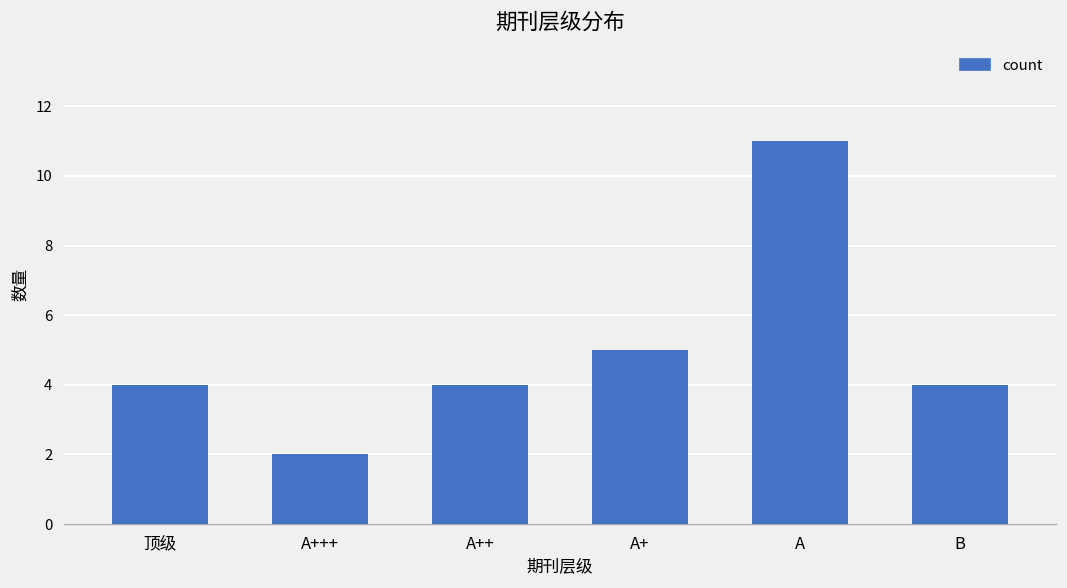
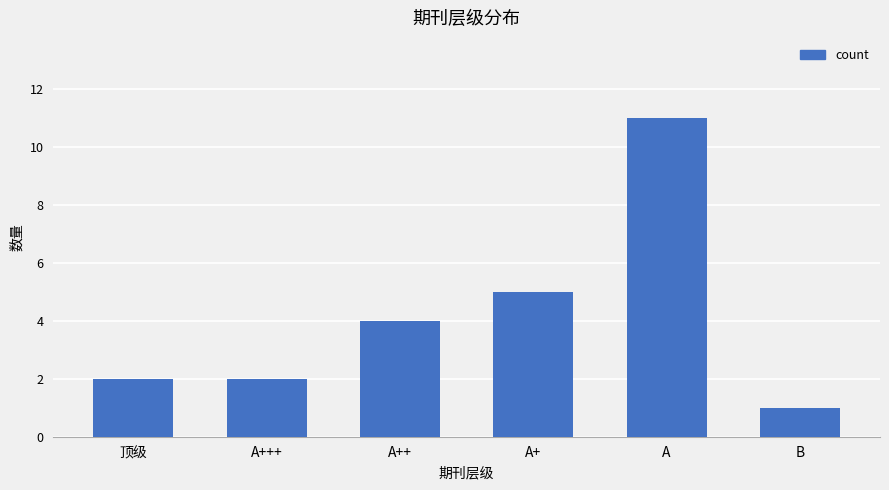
顶级: 4 -> 2
B: 4 -> 1
